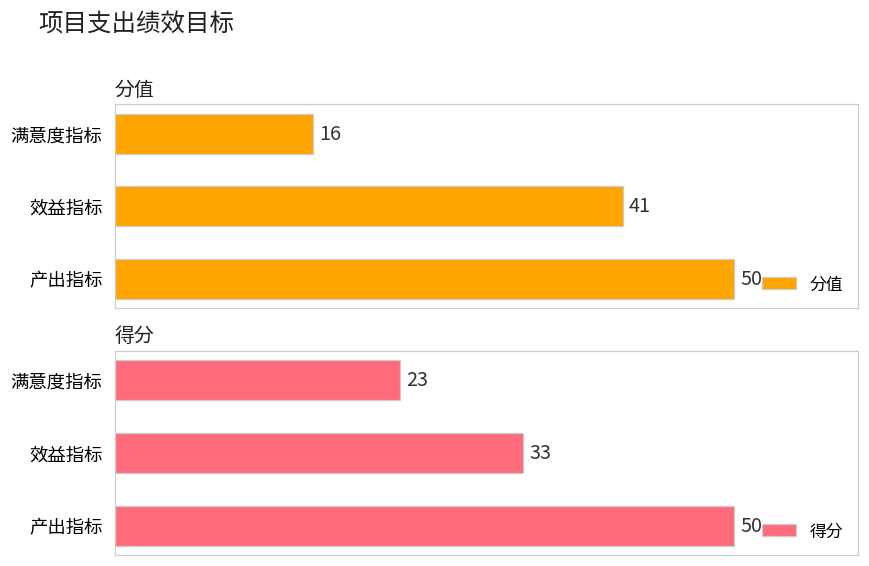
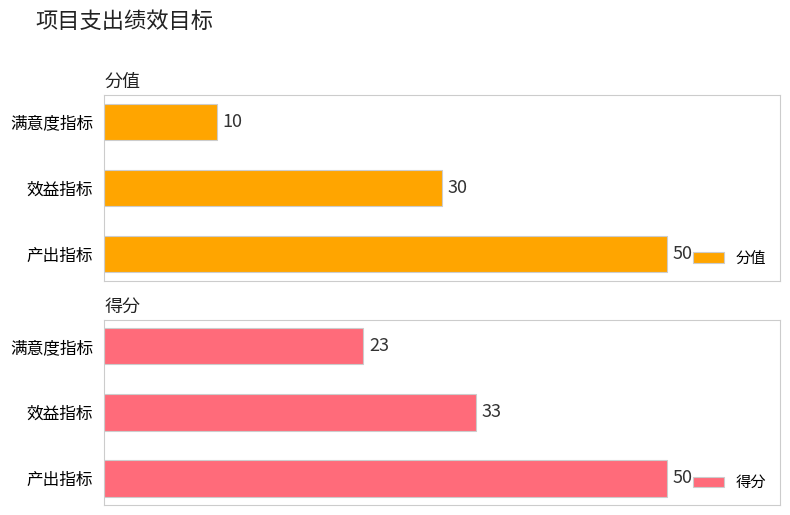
分值, 满意度指标: 16 -> 10
分值, 效益指标: 41 -> 30
